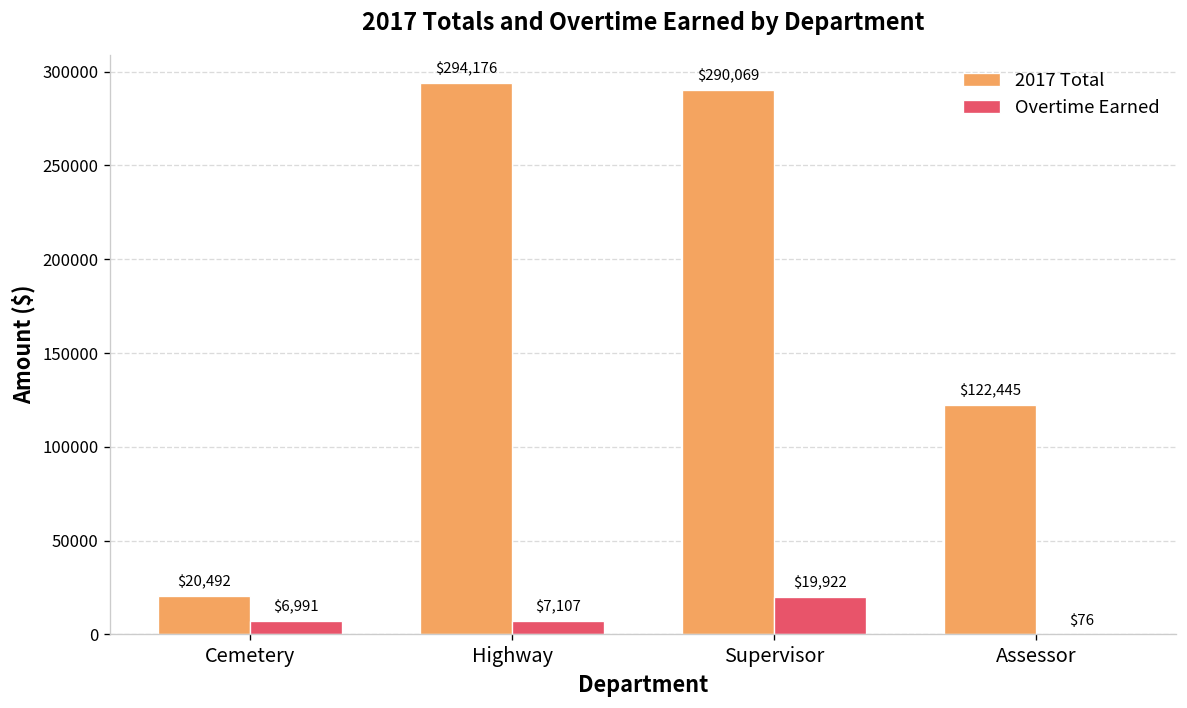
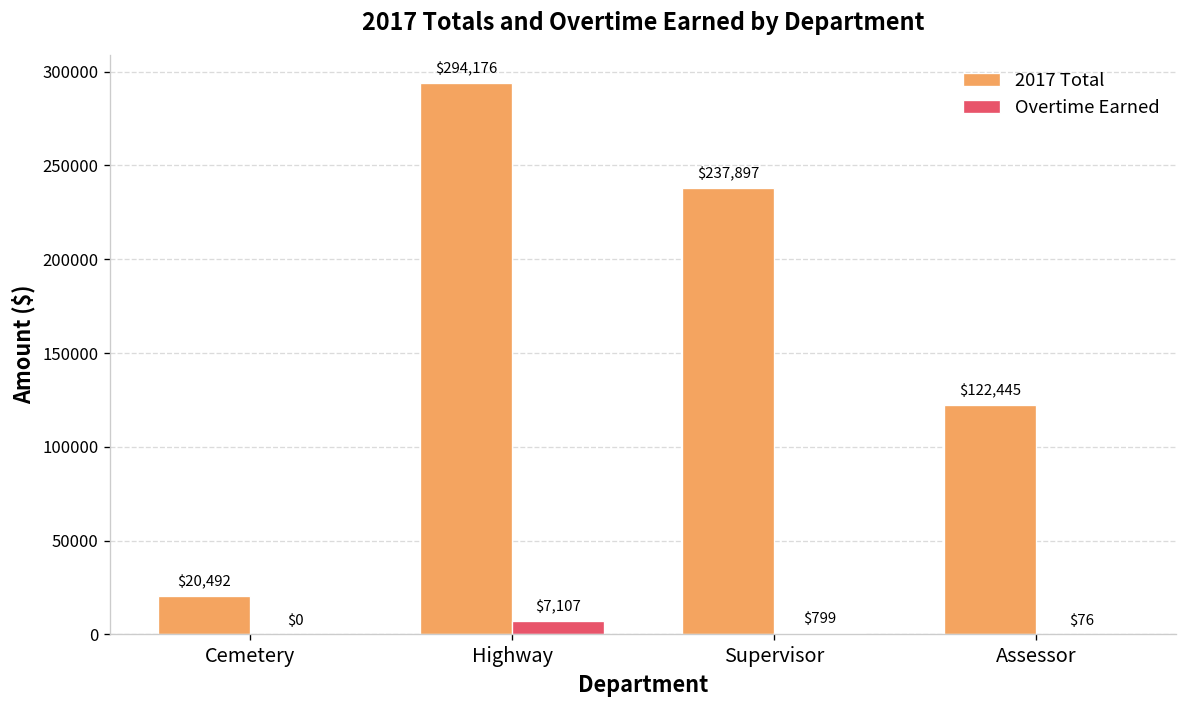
Overtime Earned, Cemetery: $6,991 -> $0
2017 Total, Supervisor: $290,069 -> $237,897
Overtime Earned, Supervisor: $19,922 -> $799
